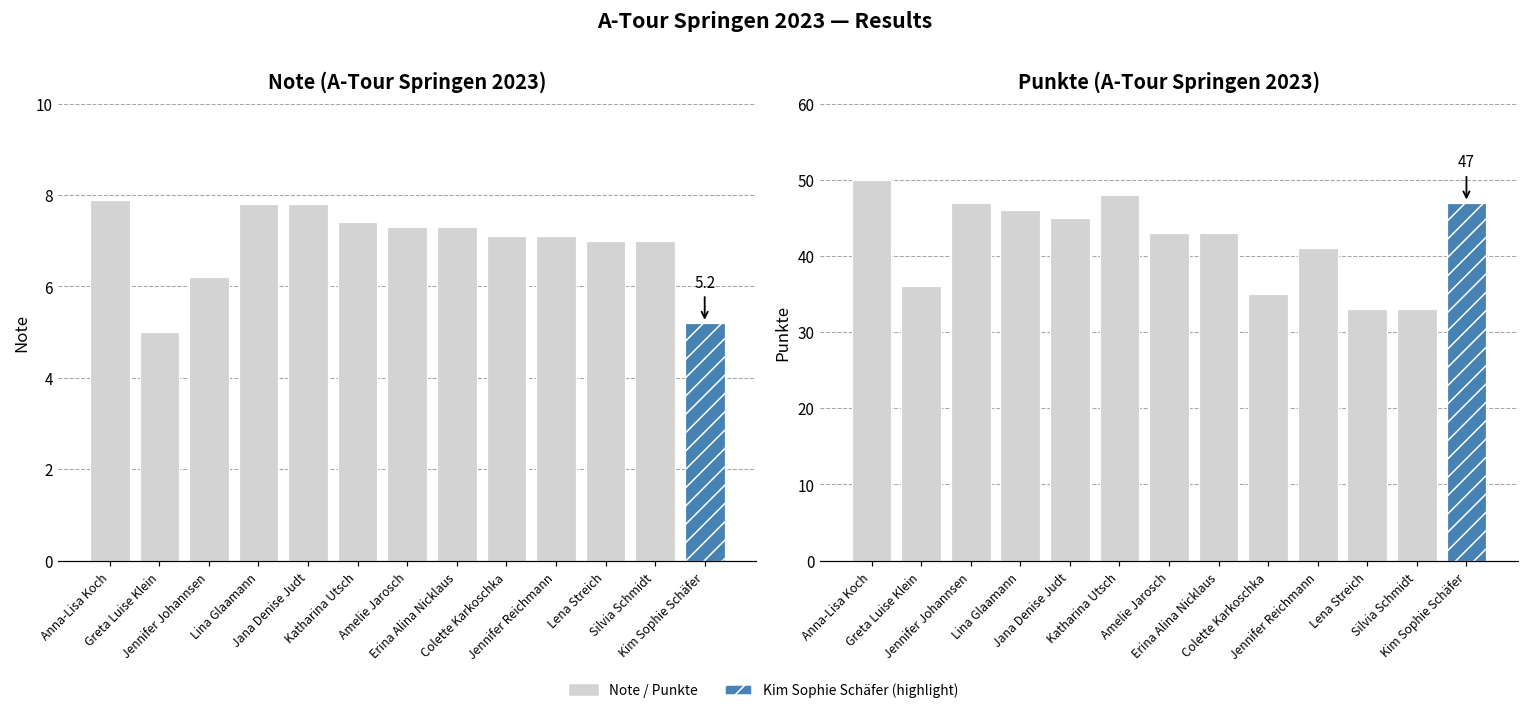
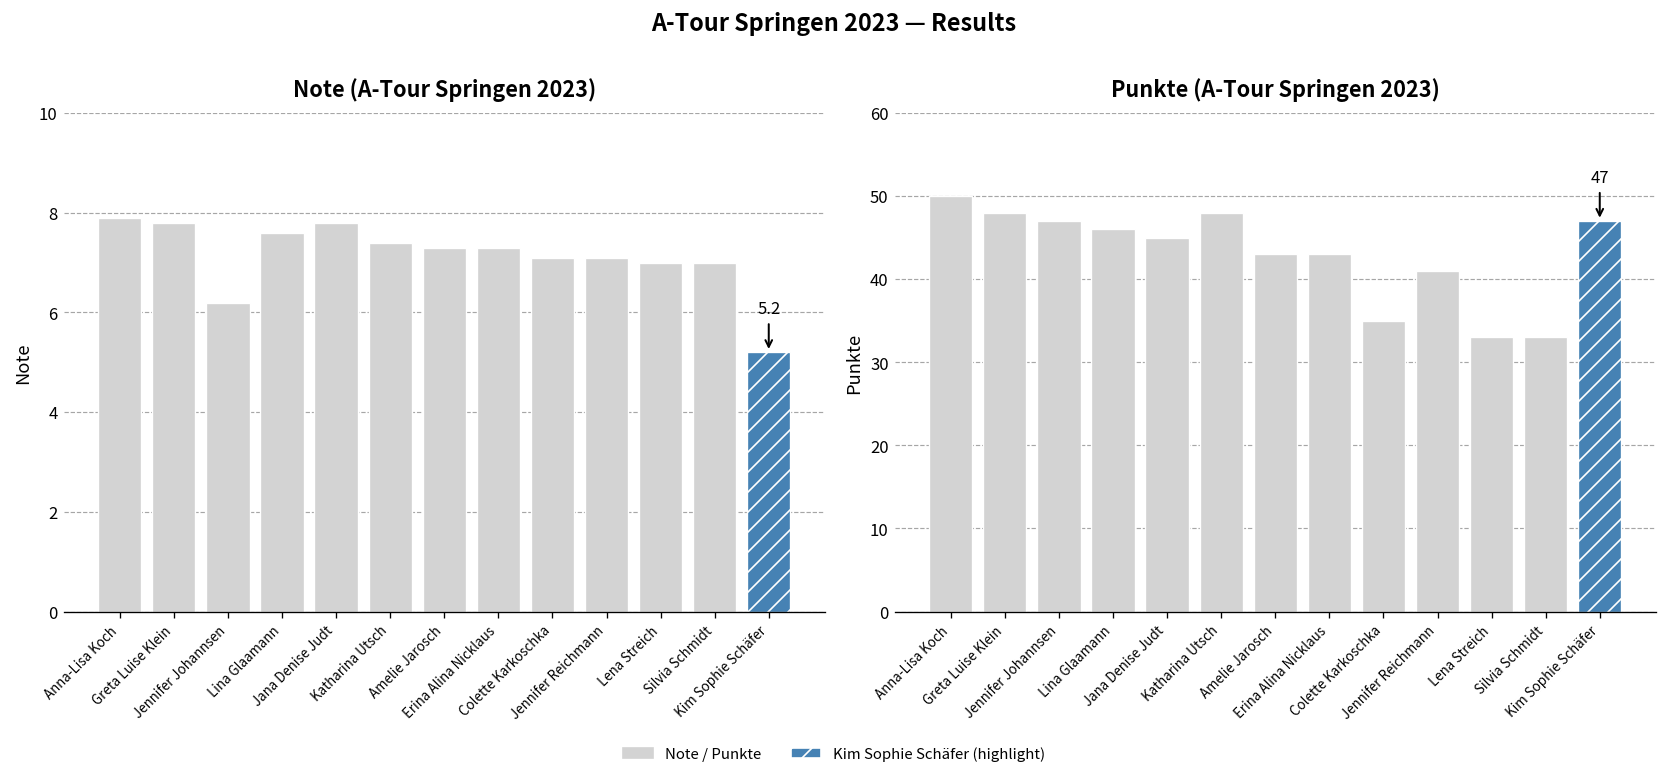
Note (A-Tour Springen 2023), Greta Luise Klein: 5.0 -> 7.8
Note (A-Tour Springen 2023), Lina Glaamann: 7.8 -> 7.6
Punkte (A-Tour Springen 2023), Greta Luise Klein: 36 -> 48
